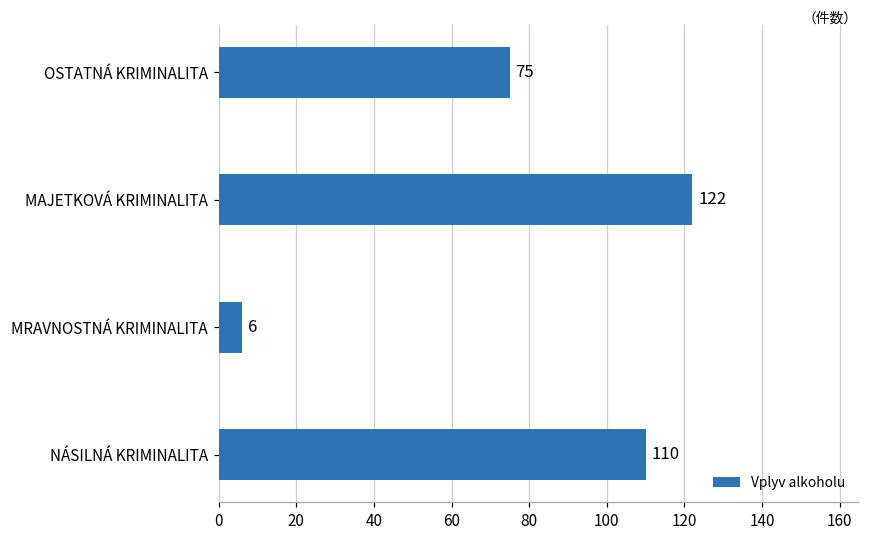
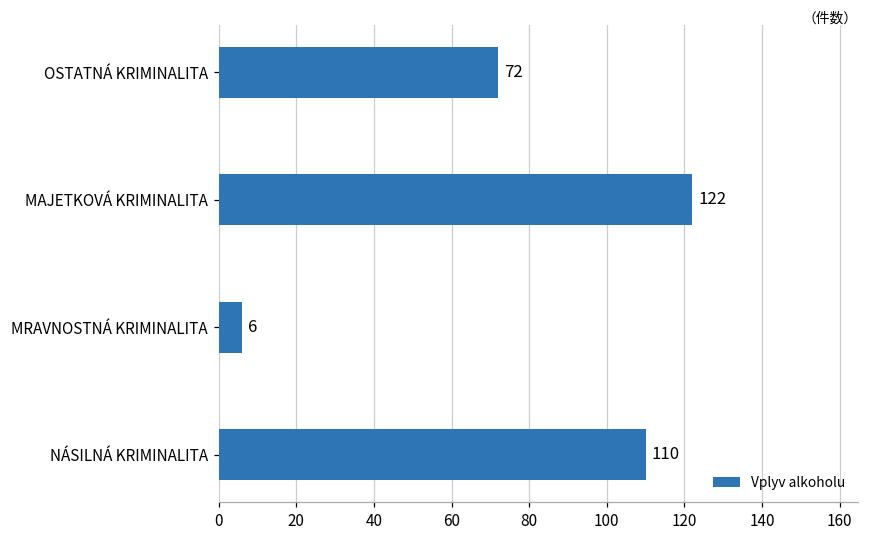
OSTATNÁ KRIMINALITA: 75 -> 72
